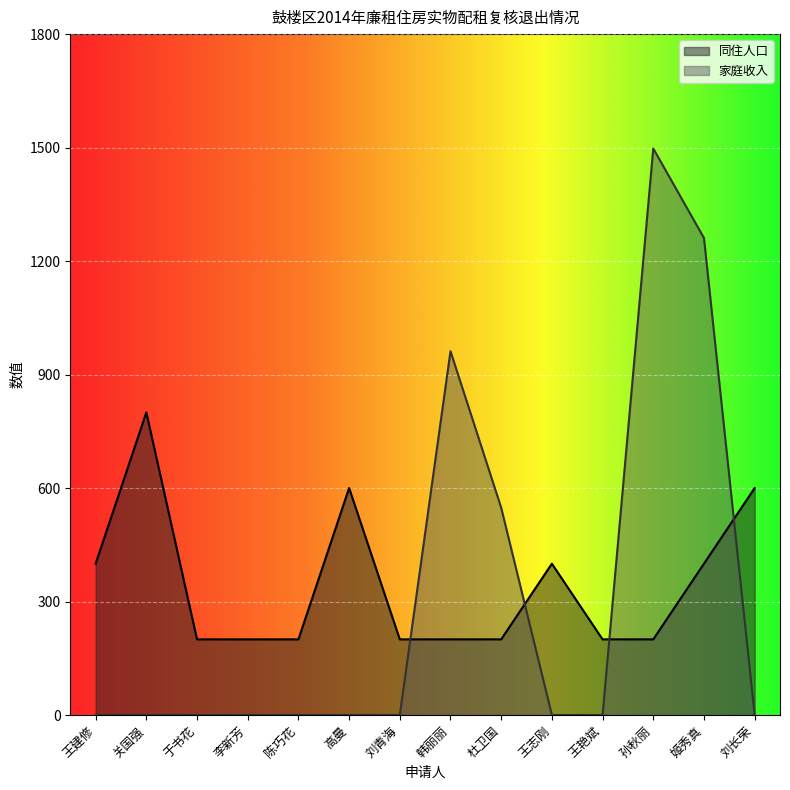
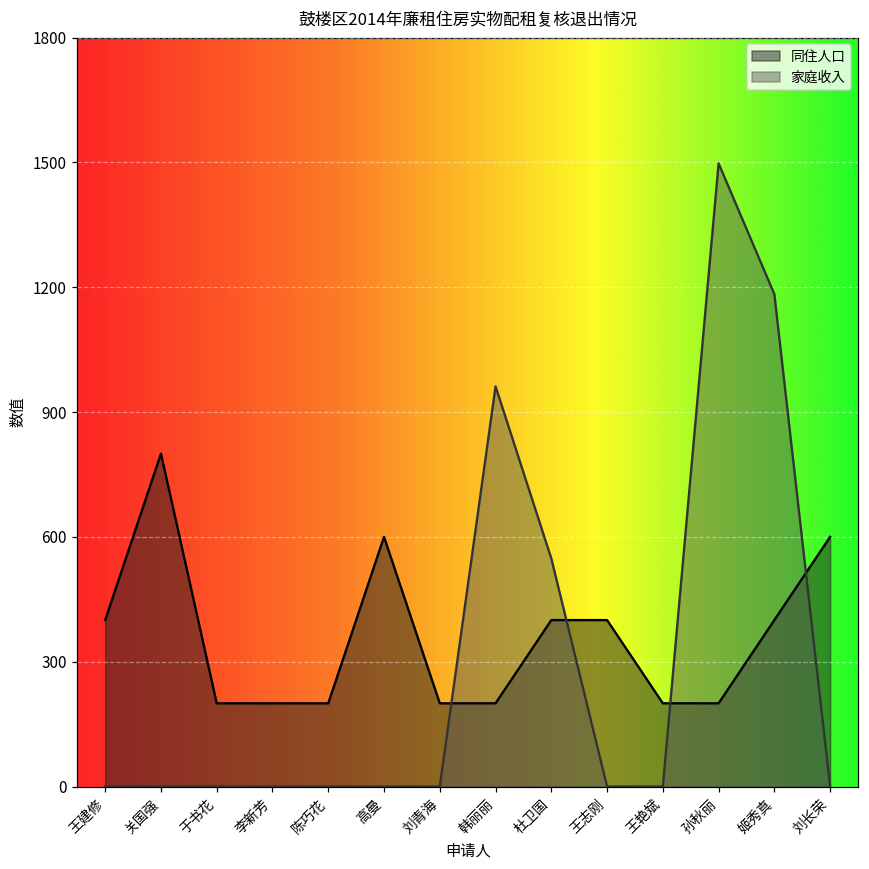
同住人口, 杜卫国: 200 -> 400
家庭收入, 姬秀真: 1260 -> 1180
